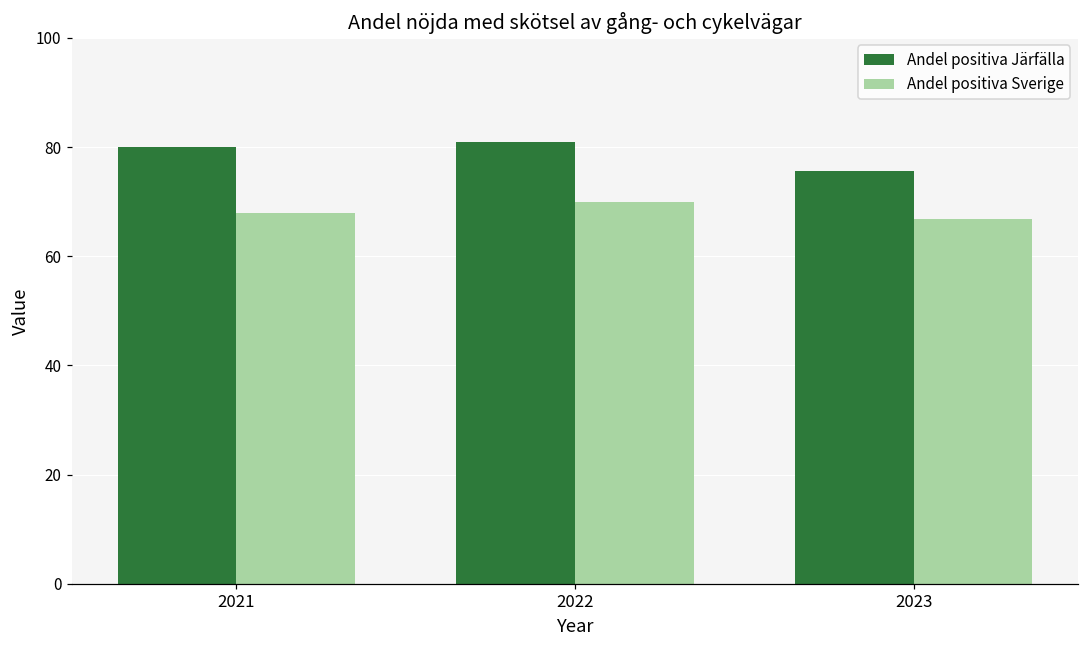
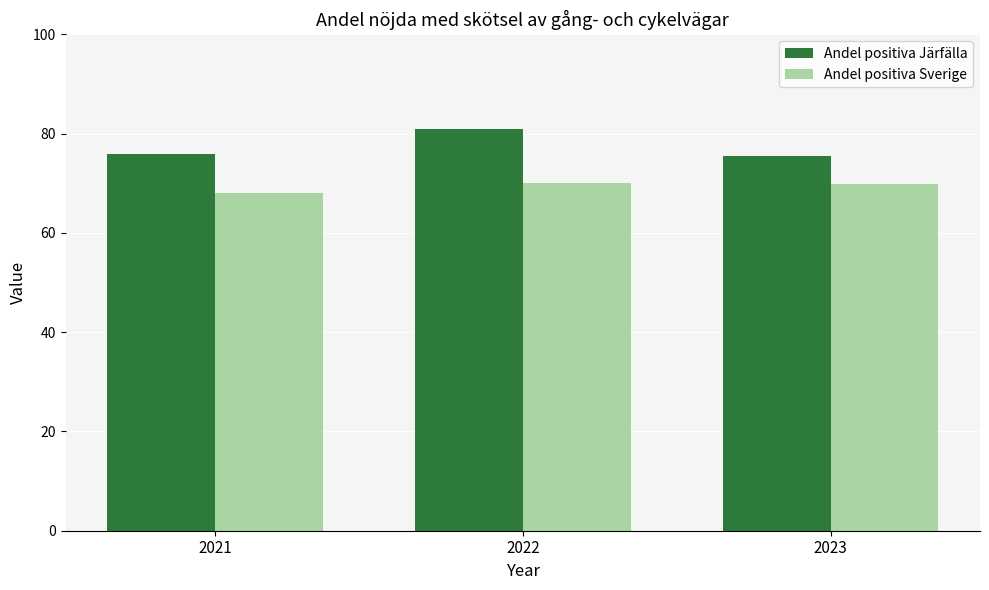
Andel positiva Järfälla, 2021: 80 -> 76
Andel positiva Sverige, 2023: 67 -> 70
